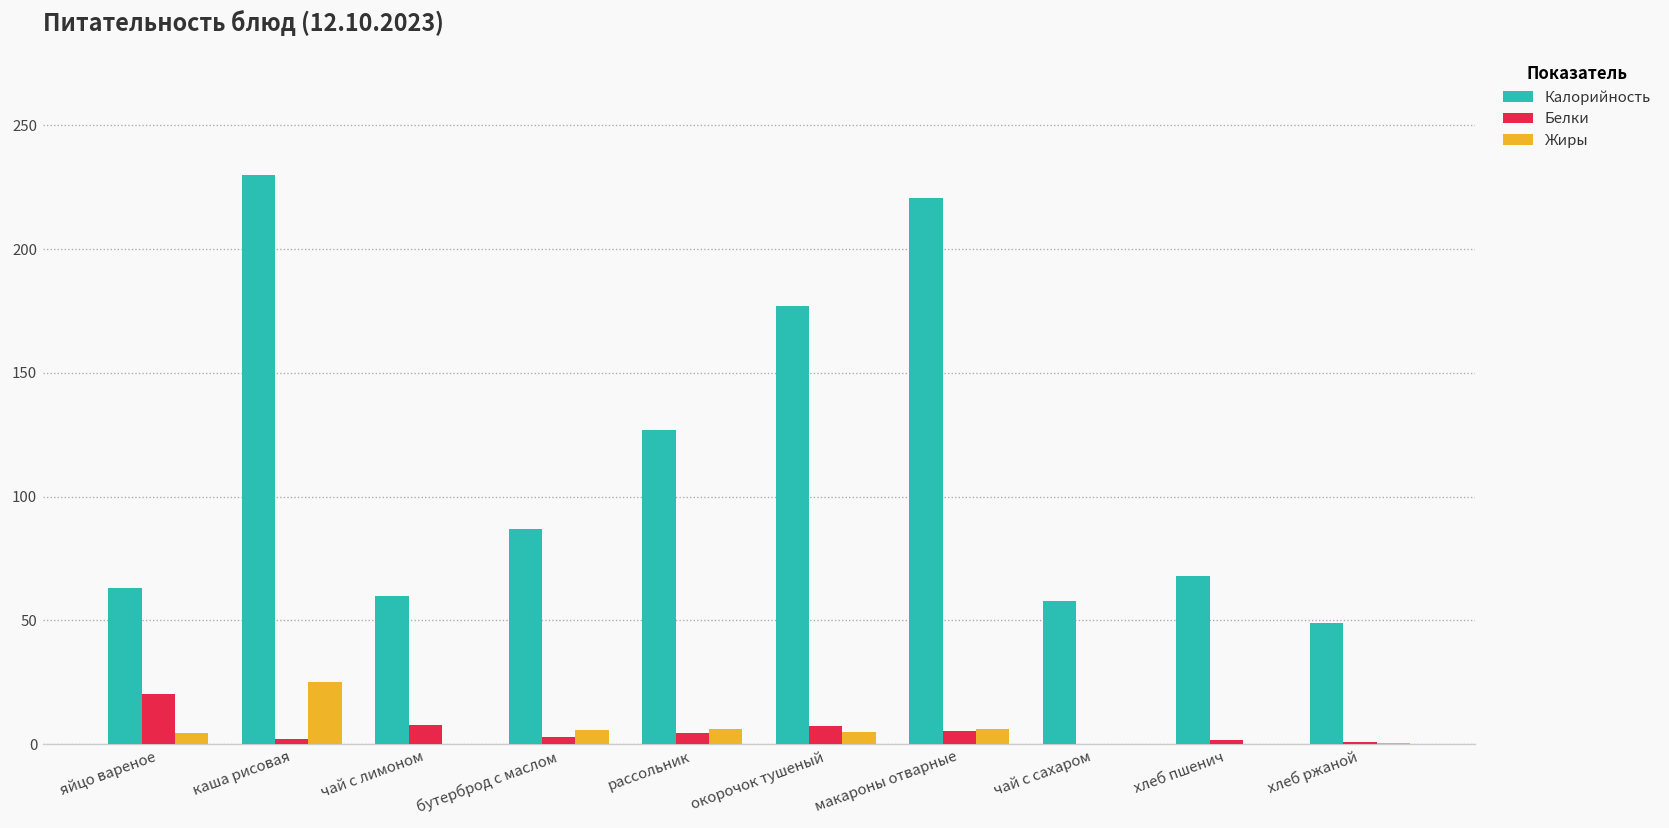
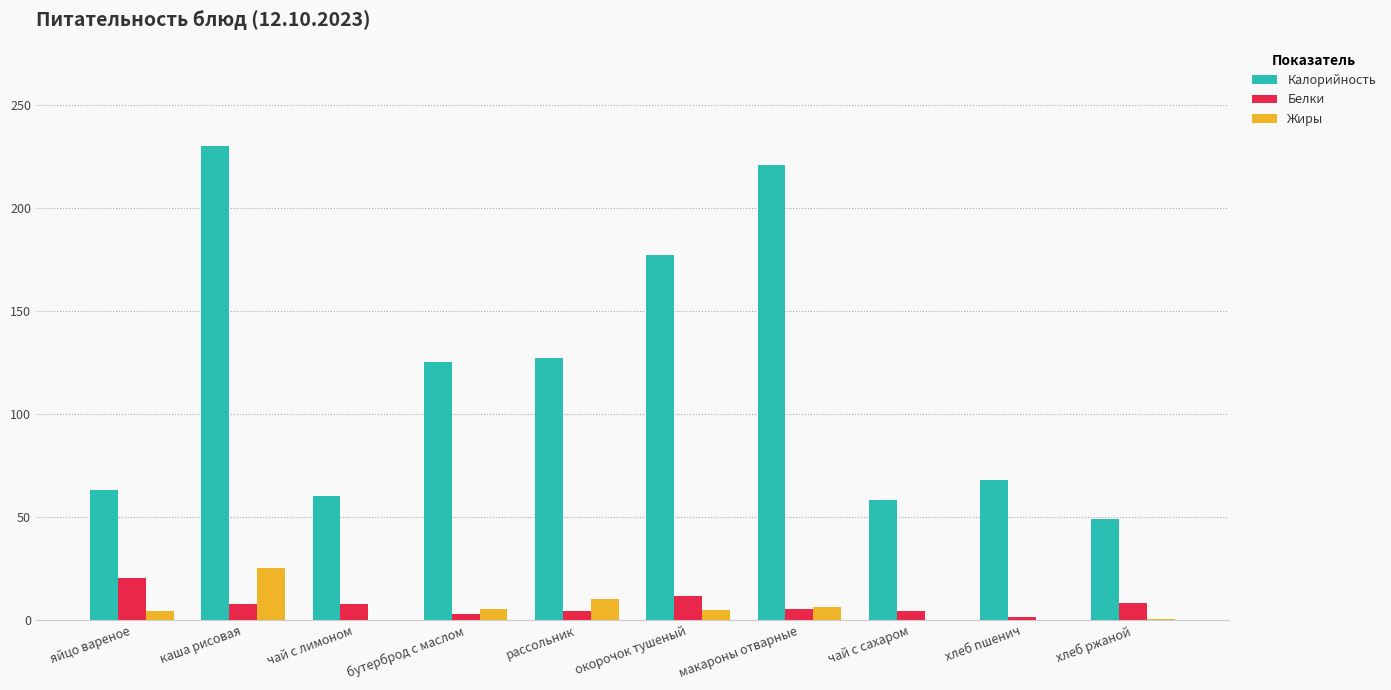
Белки, каша рисовая: 2 -> 8
Калорийность, бутерброд с маслом: 87 -> 125
Жиры, рассольник: 6 -> 10
Белки, окорочок тушеный: 7 -> 12
Белки, чай с сахаром: 0 -> 5
Белки, хлеб ржаной: 1 -> 8
